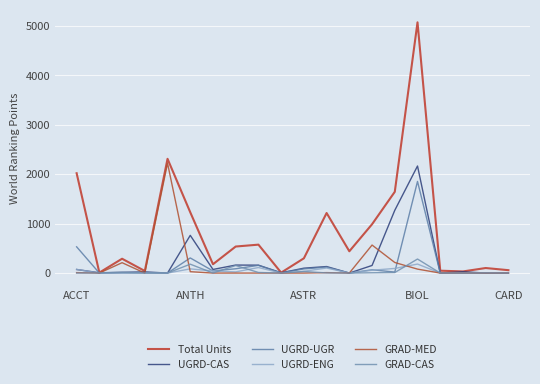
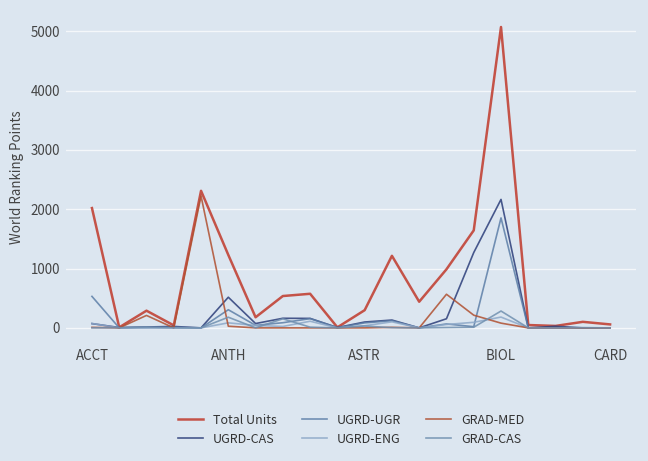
UGRD-CAS, ANTH: 800 -> 500
